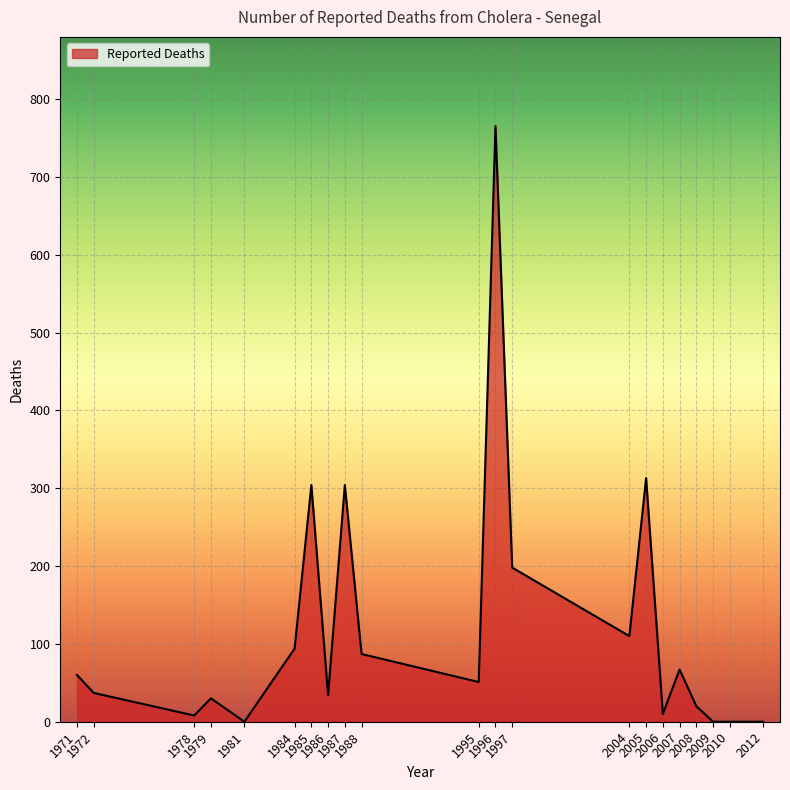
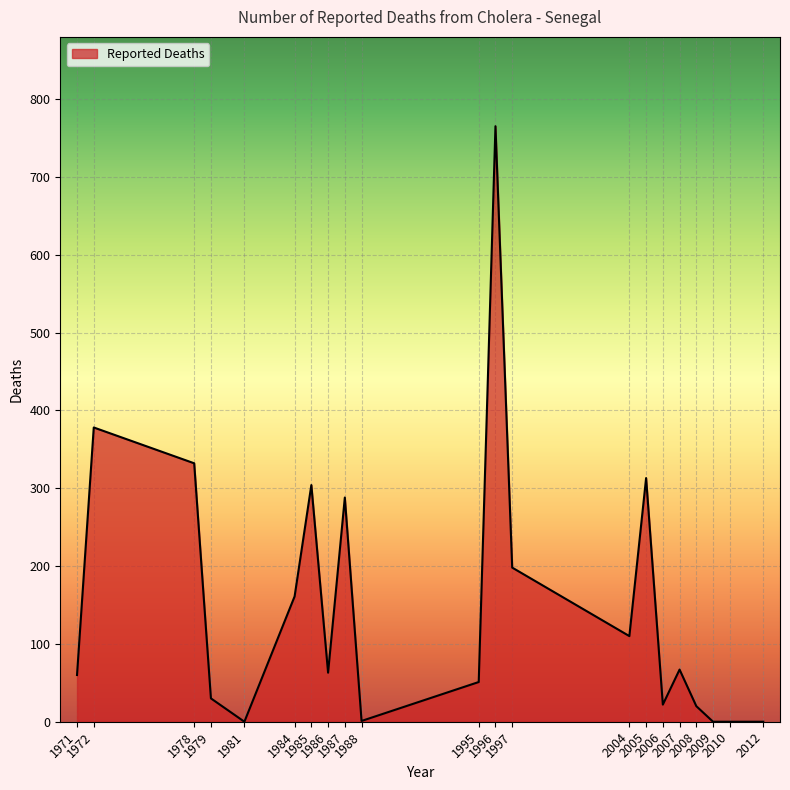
1972: 40 -> 380
1978: 10 -> 330
1984: 90 -> 160
1986: 30 -> 60
1987: 300 -> 290
1988: 90 -> 0
2006: 10 -> 20
